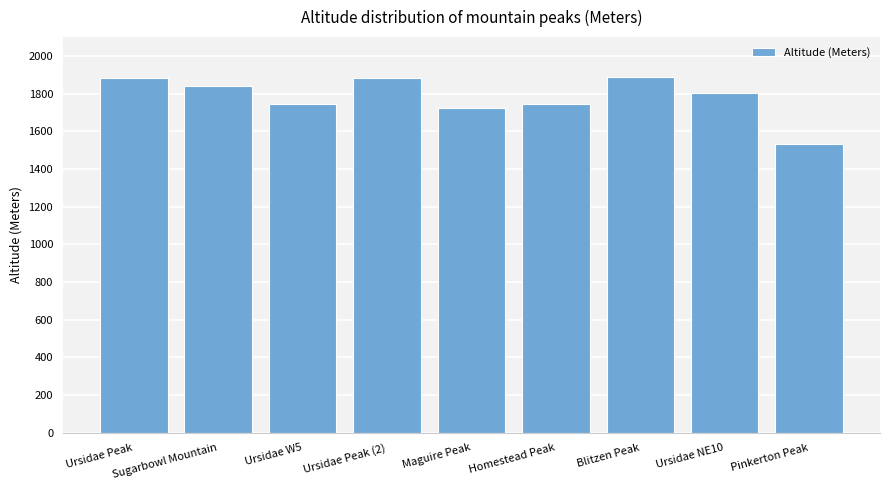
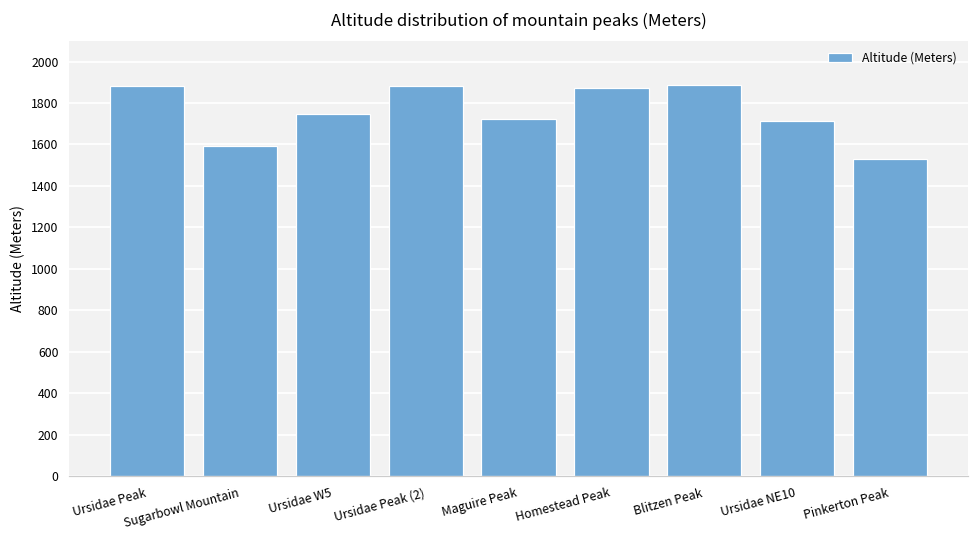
Sugarbowl Mountain: 1840 -> 1590
Homestead Peak: 1750 -> 1870
Ursidae NE10: 1800 -> 1720
